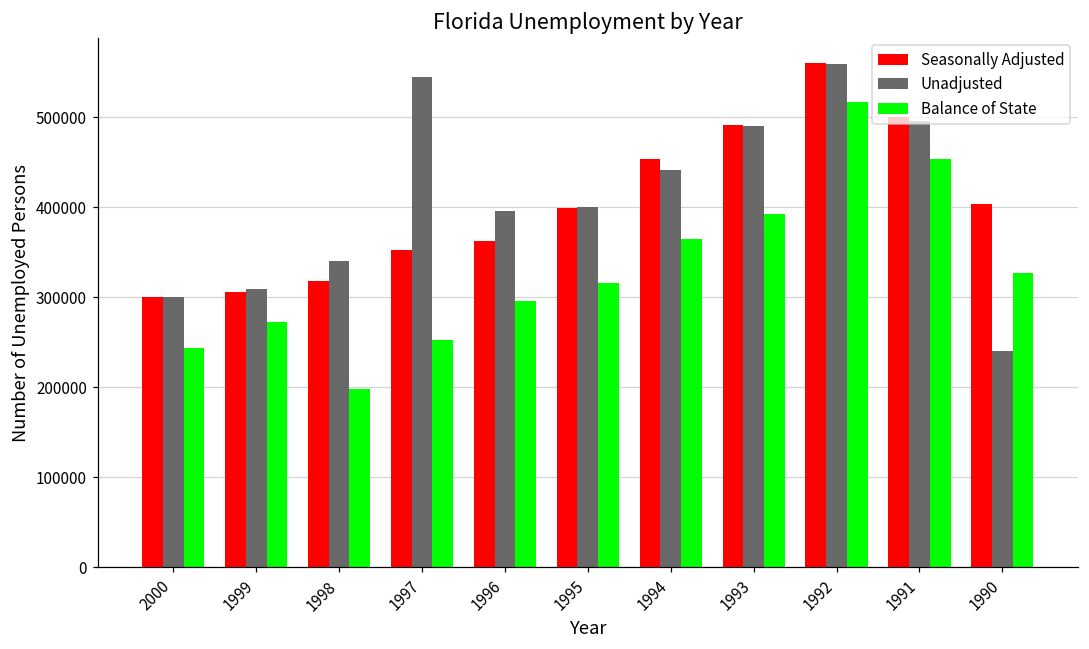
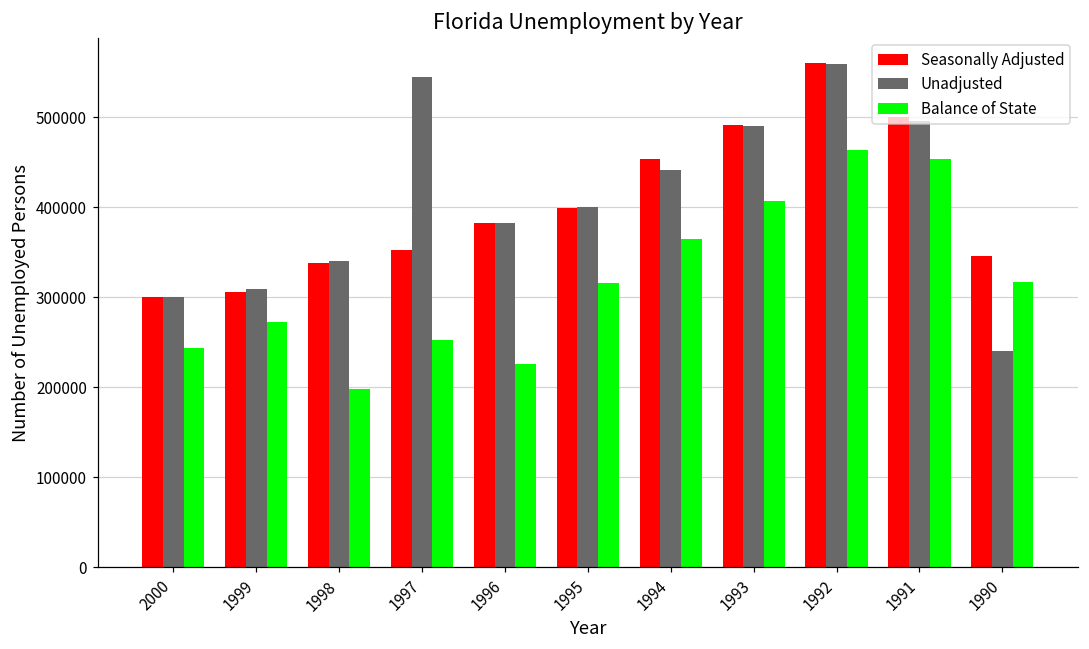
Seasonally Adjusted, 1998: 320000 -> 340000
Seasonally Adjusted, 1996: 360000 -> 380000
Unadjusted, 1996: 400000 -> 380000
Balance of State, 1996: 300000 -> 230000
Balance of State, 1993: 390000 -> 410000
Balance of State, 1992: 520000 -> 460000
Seasonally Adjusted, 1990: 400000 -> 350000
Balance of State, 1990: 330000 -> 320000
